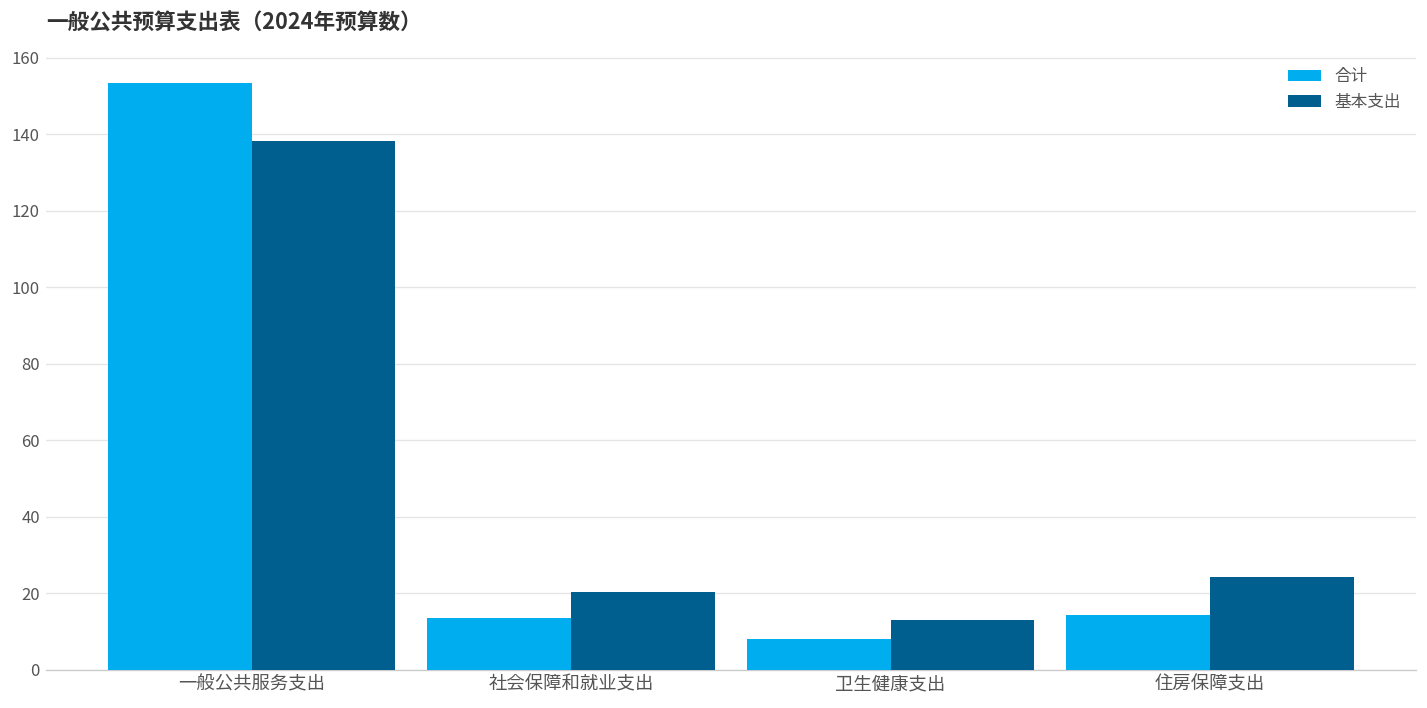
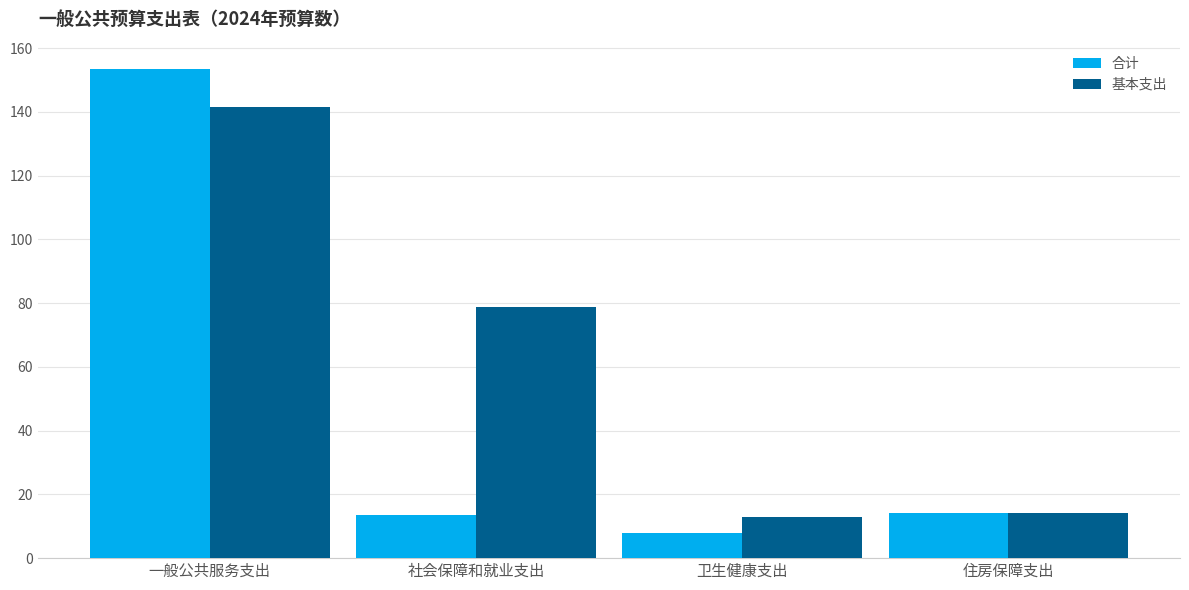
基本支出, 一般公共服务支出: 138 -> 142
基本支出, 社会保障和就业支出: 20 -> 79
基本支出, 住房保障支出: 24 -> 14
